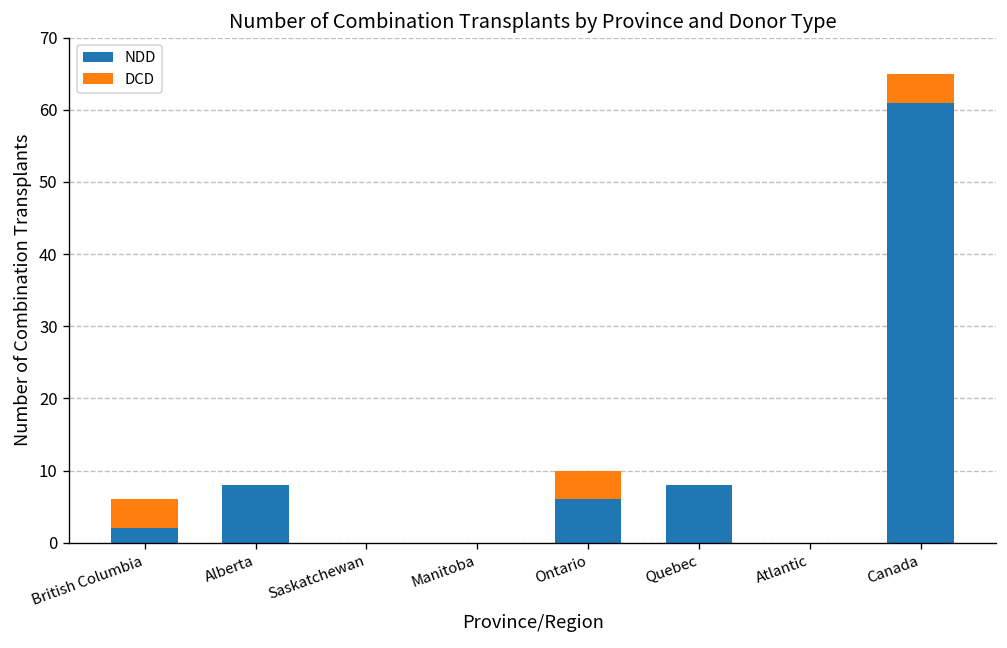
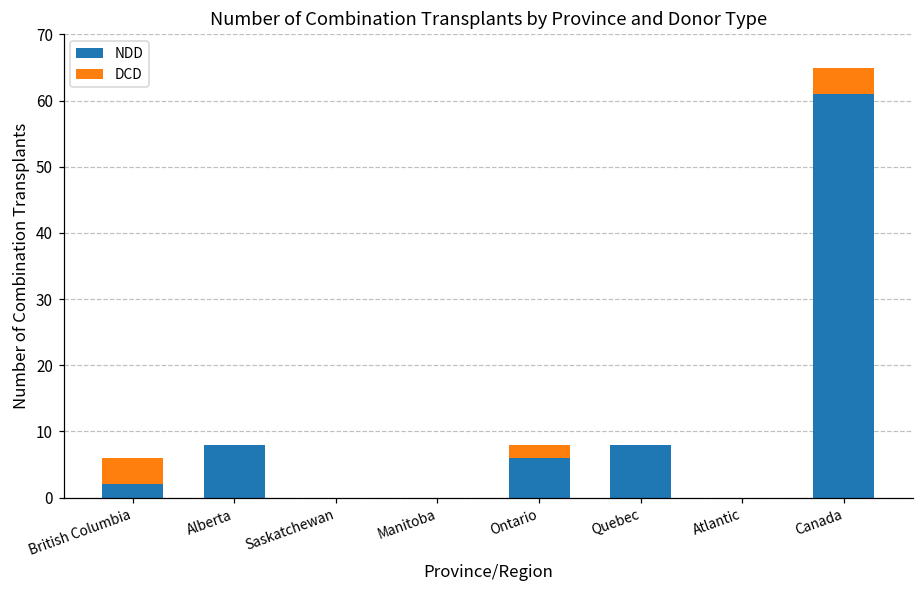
DCD, Ontario: 4 -> 2
